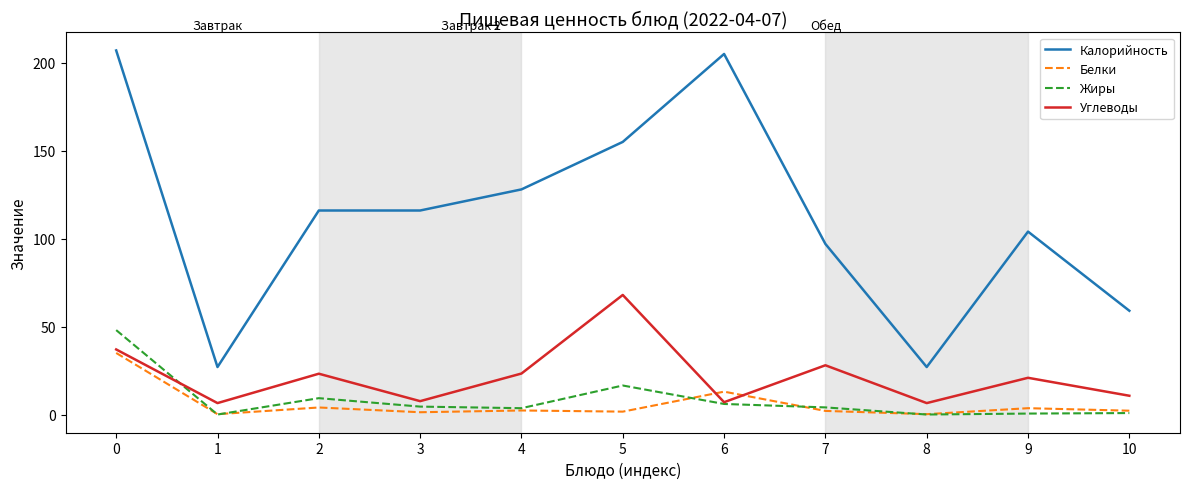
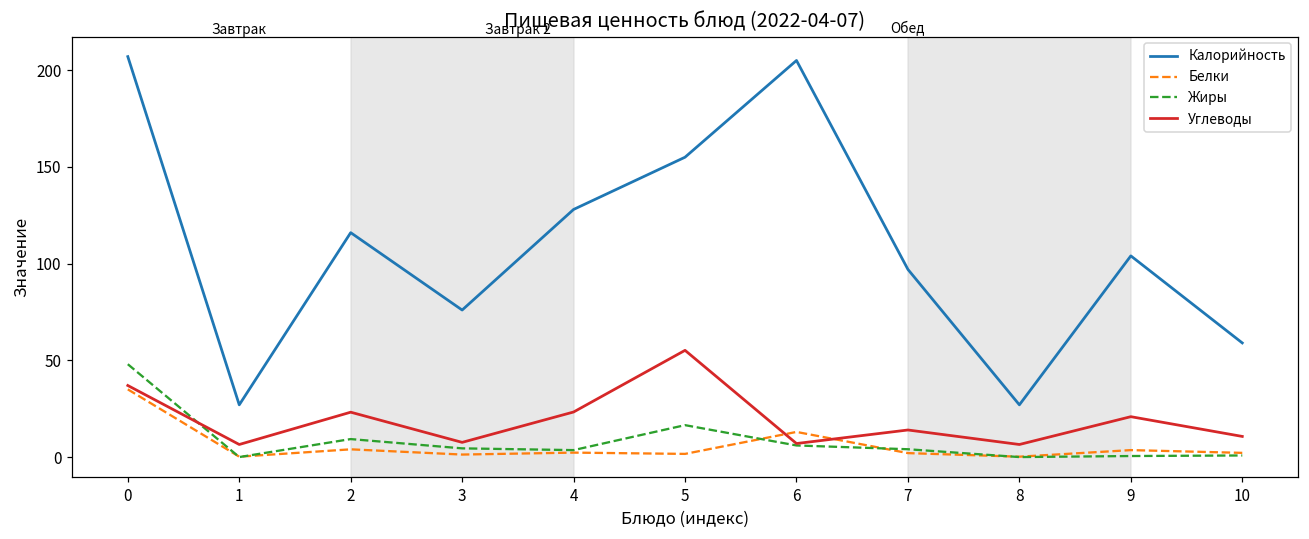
Калорийность, 3: 116 -> 76
Углеводы, 5: 68 -> 55
Углеводы, 7: 28 -> 14
